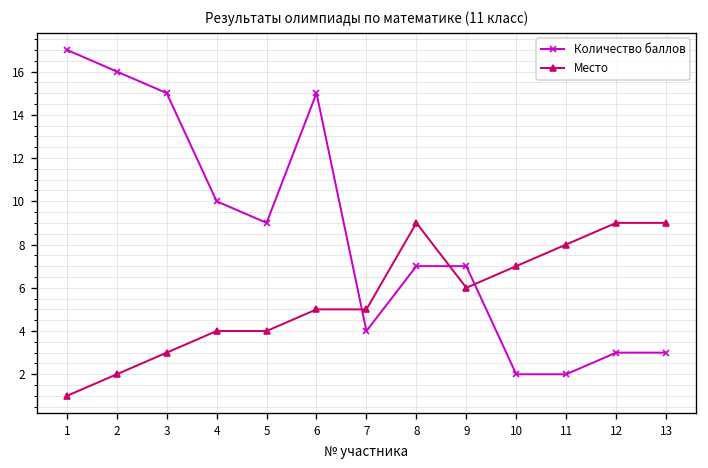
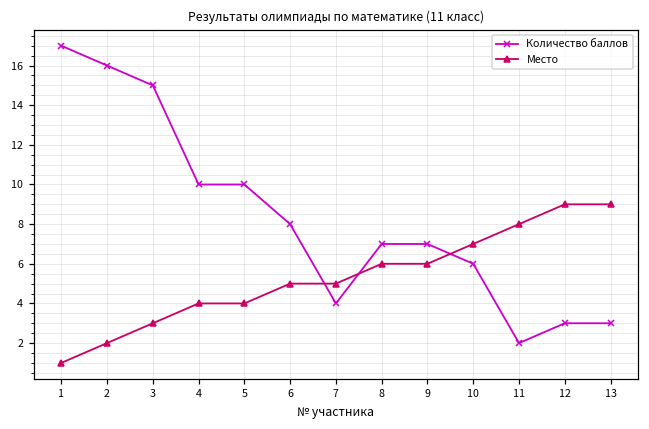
Количество баллов, 5: 9 -> 10
Количество баллов, 6: 15 -> 8
Место, 8: 9 -> 6
Количество баллов, 10: 2 -> 6
